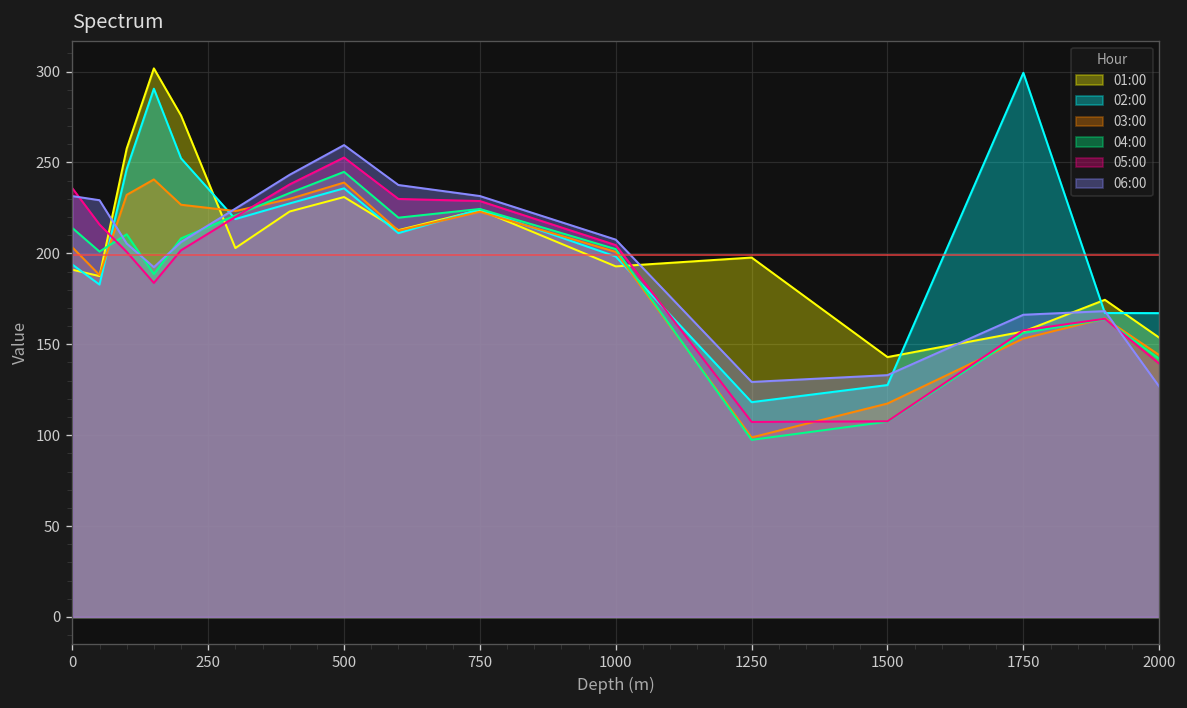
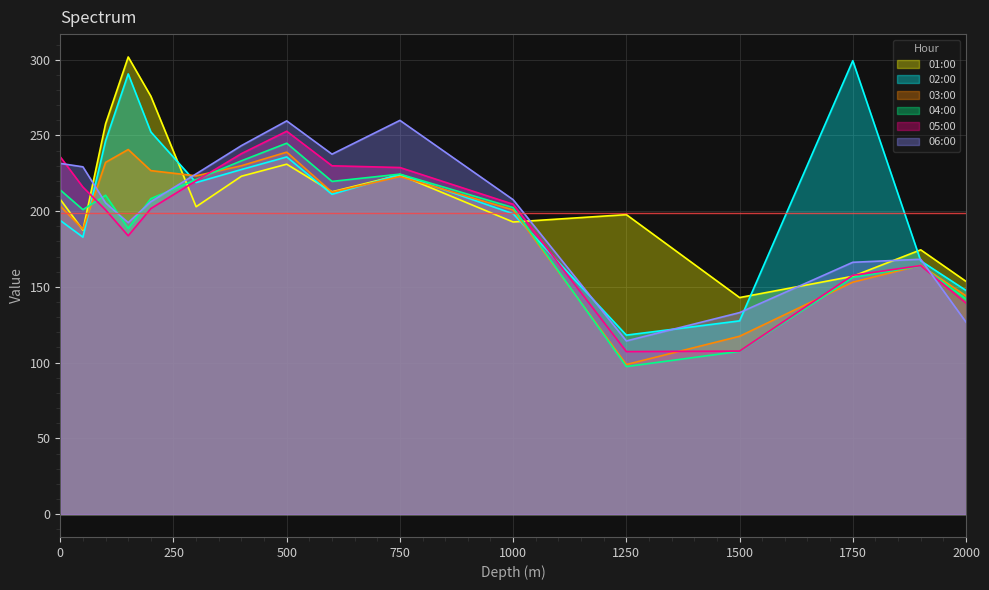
01:00, 0: 191 -> 208
06:00, 750: 232 -> 260
06:00, 1250: 129 -> 114
02:00, 2000: 167 -> 148
